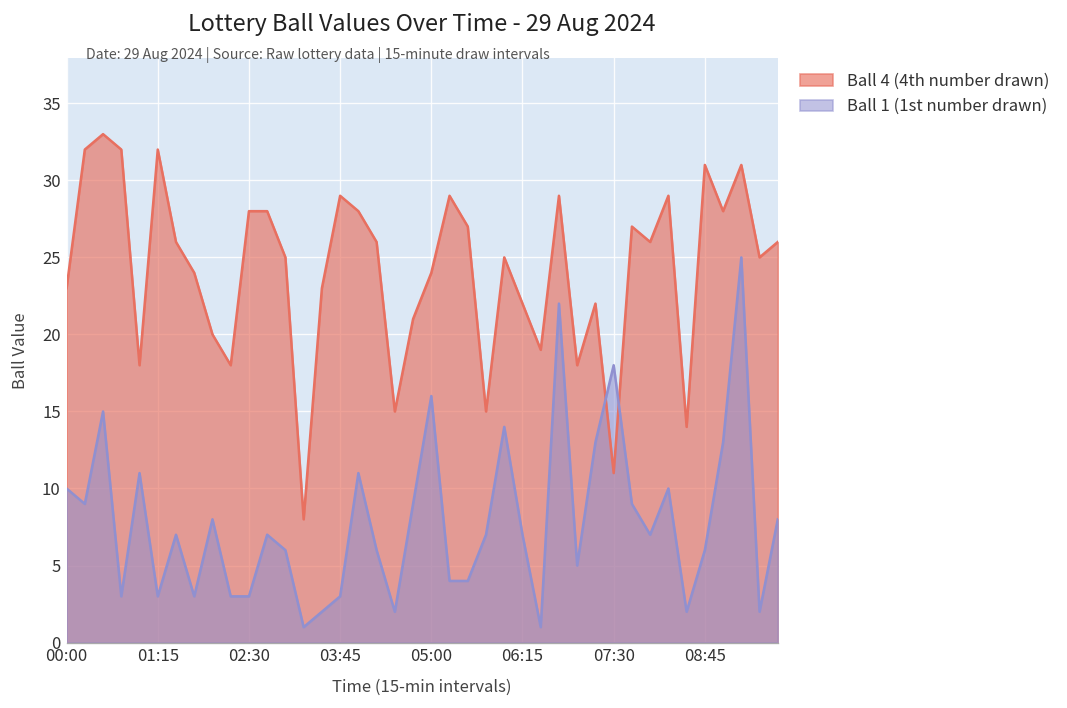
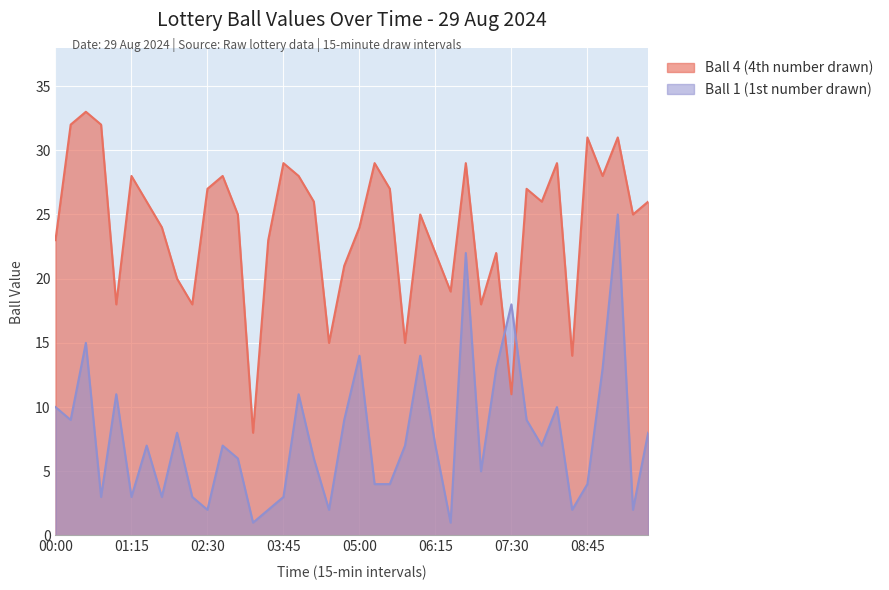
Ball 4 (4th number drawn), 01:15: 32 -> 28
Ball 4 (4th number drawn), 02:30: 28 -> 27
Ball 1 (1st number drawn), 02:30: 3 -> 2
Ball 1 (1st number drawn), 05:00: 16 -> 14
Ball 1 (1st number drawn), 08:45: 6 -> 4
